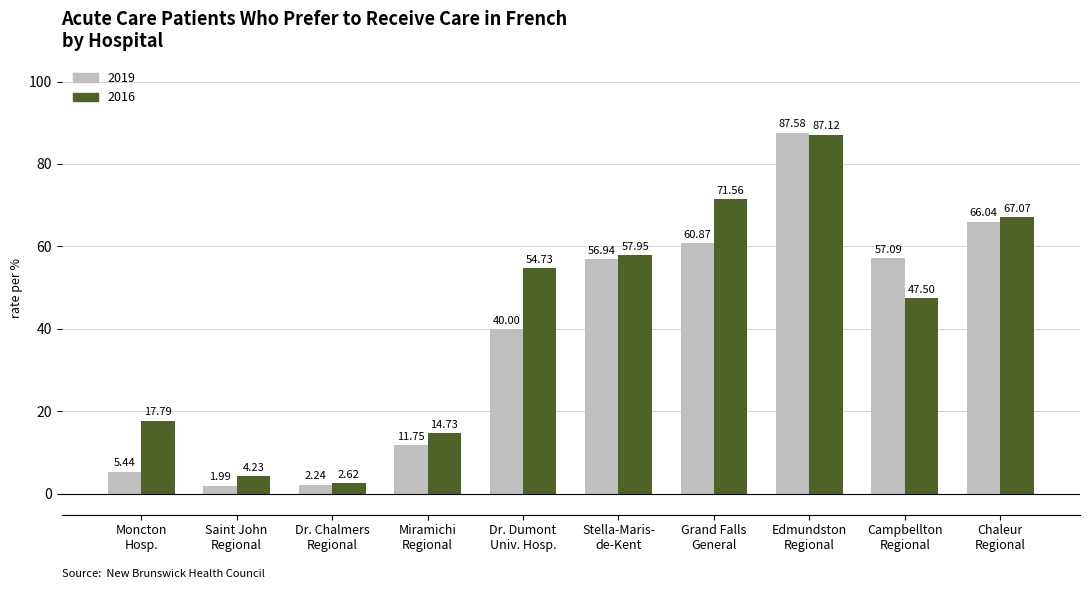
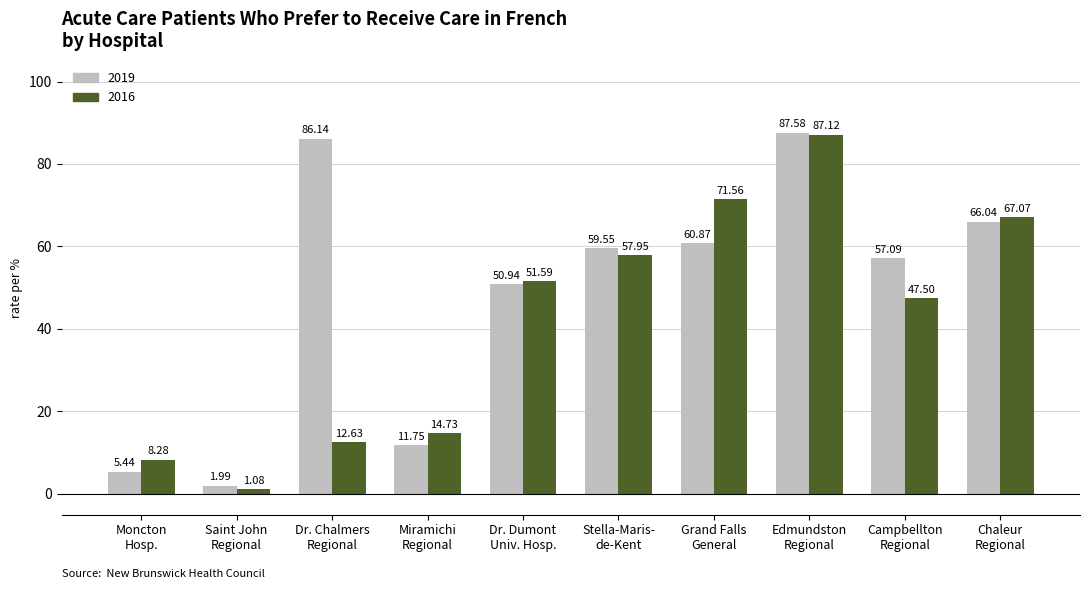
2016, Moncton Hosp.: 17.79 -> 8.28
2016, Saint John Regional: 4.23 -> 1.08
2019, Dr. Chalmers Regional: 2.24 -> 86.14
2016, Dr. Chalmers Regional: 2.62 -> 12.63
2019, Dr. Dumont Univ. Hosp.: 40.00 -> 50.94
2016, Dr. Dumont Univ. Hosp.: 54.73 -> 51.59
2019, Stella-Maris- de-Kent: 56.94 -> 59.55
